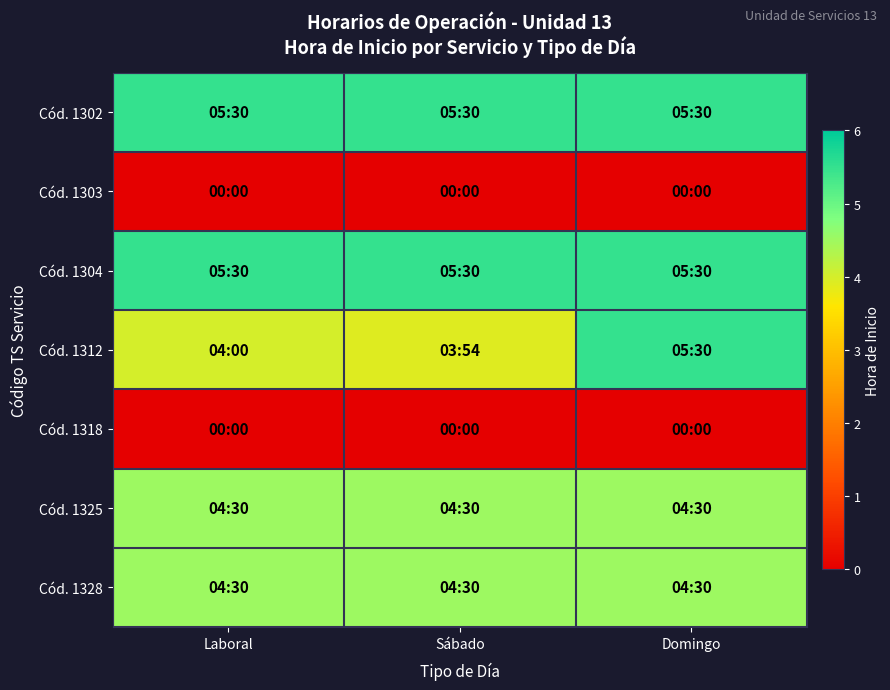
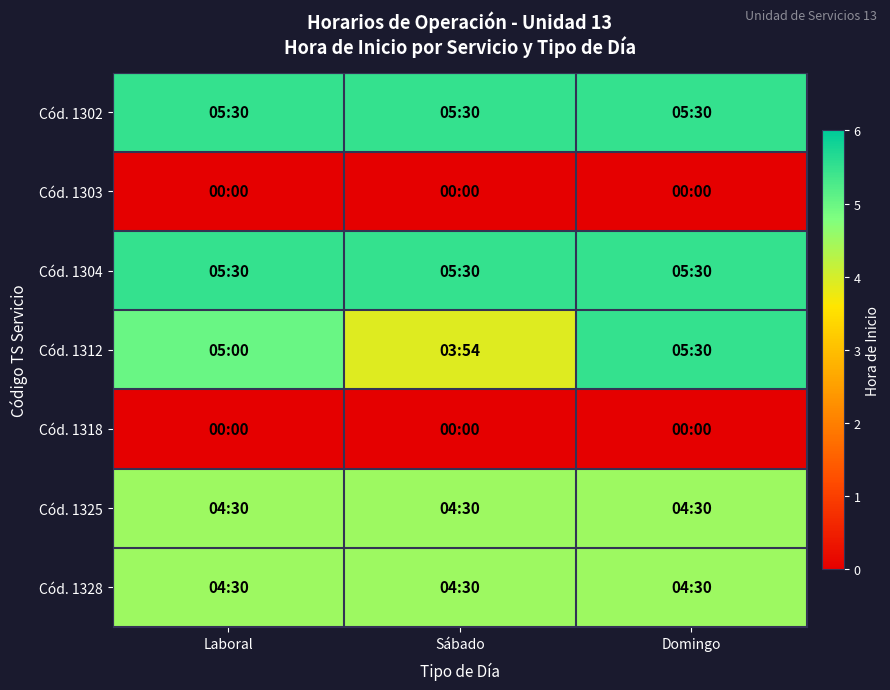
Cód. 1312, Laboral: 04:00 -> 05:00
